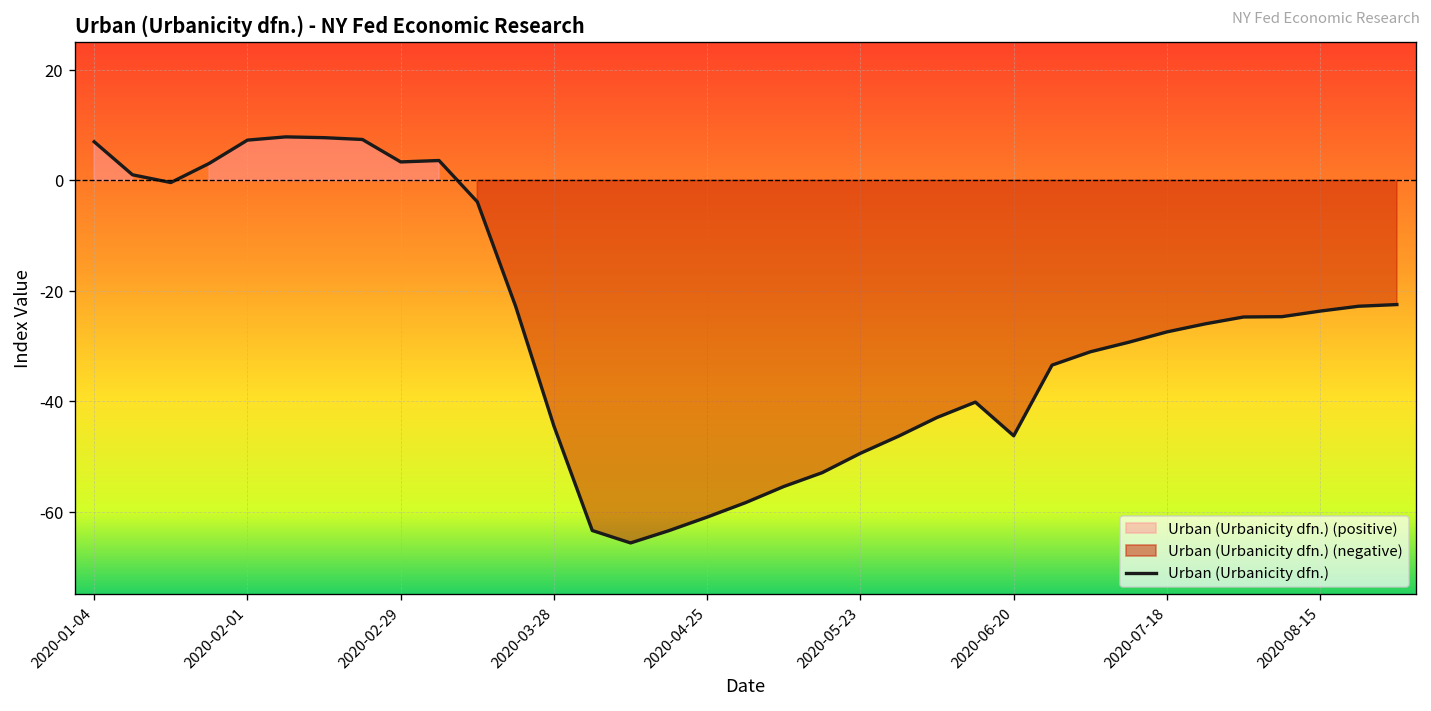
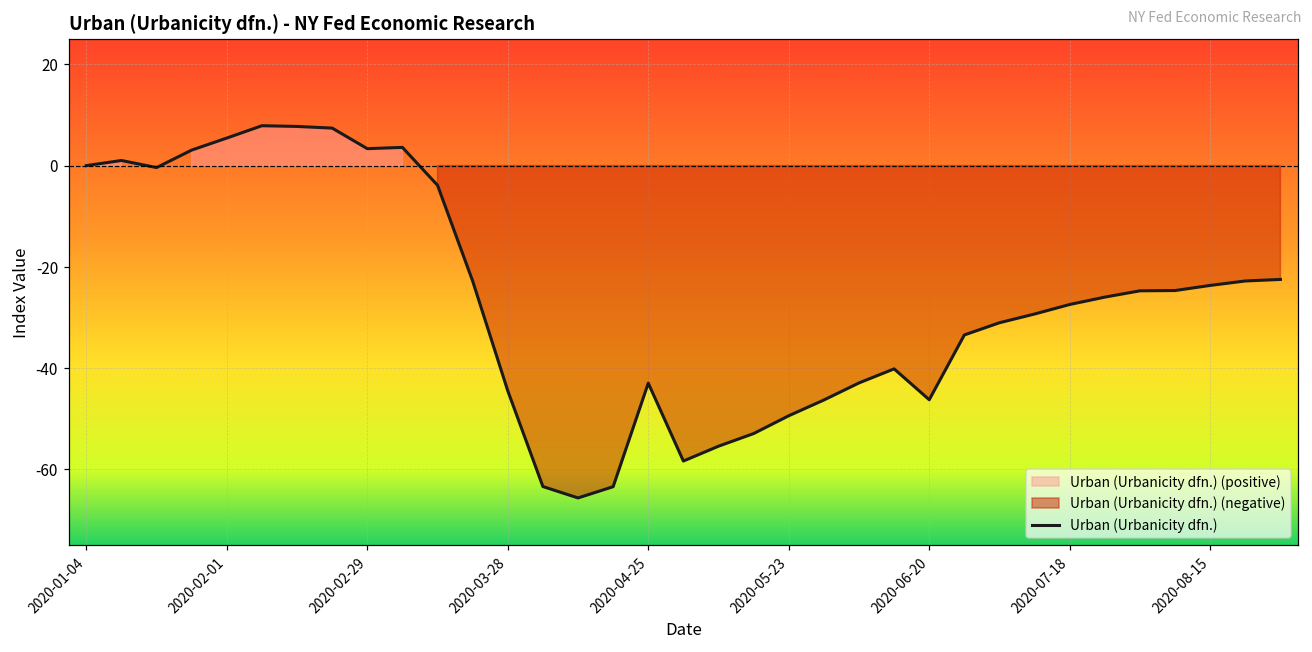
2020-01-04: 7 -> 0
2020-02-01: 7 -> 5
2020-04-25: -61 -> -43
